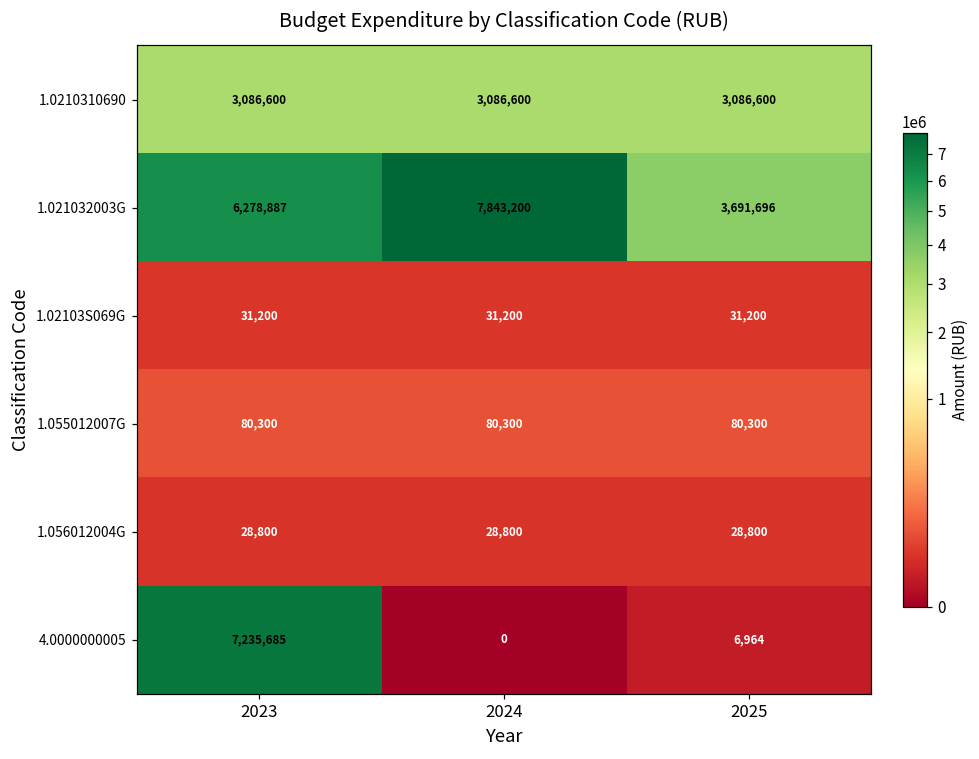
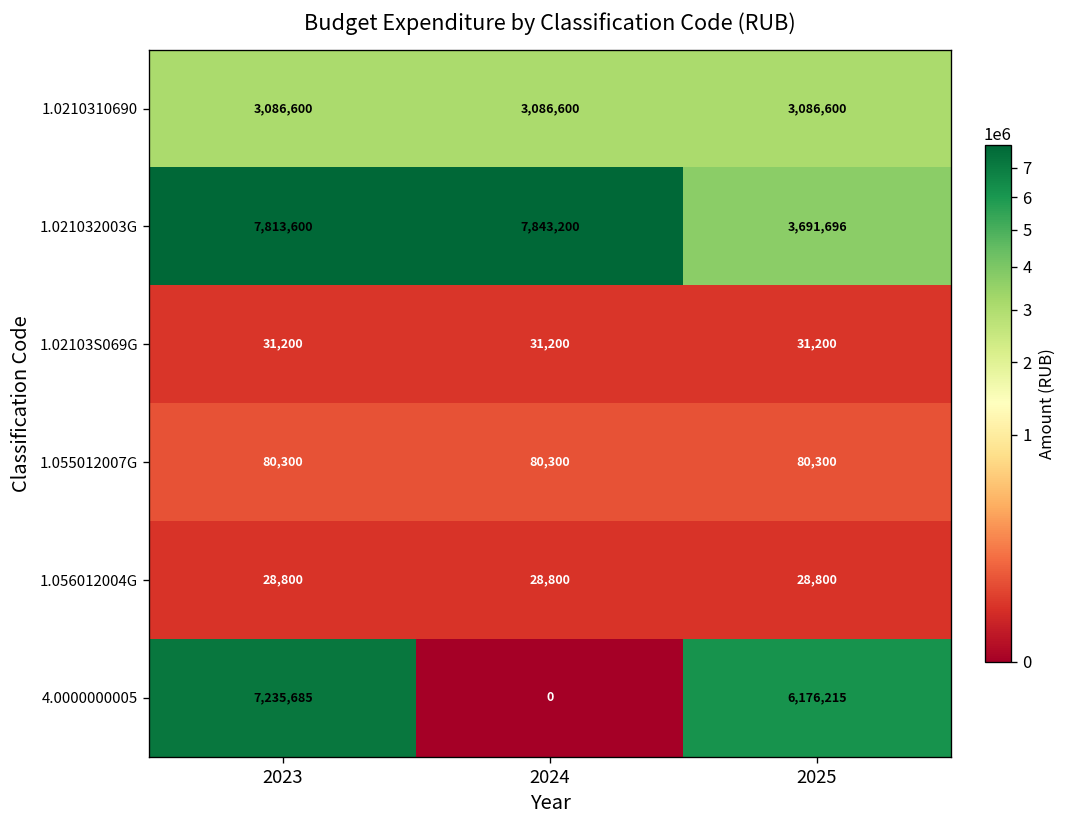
1.021032003G, 2023: 6,278,887 -> 7,813,600
4.0000000005, 2025: 6,964 -> 6,176,215
